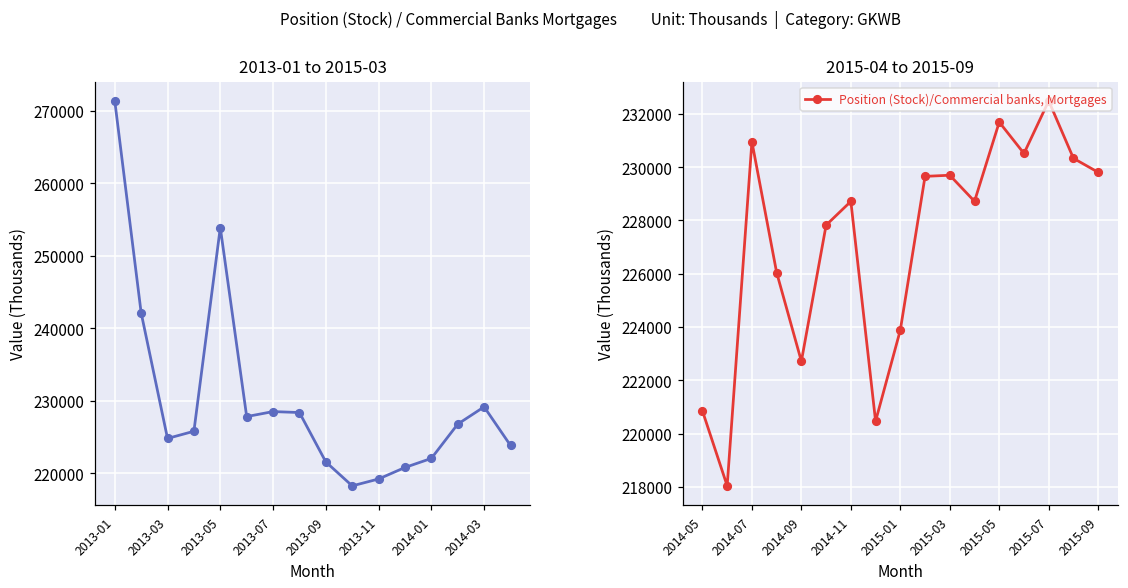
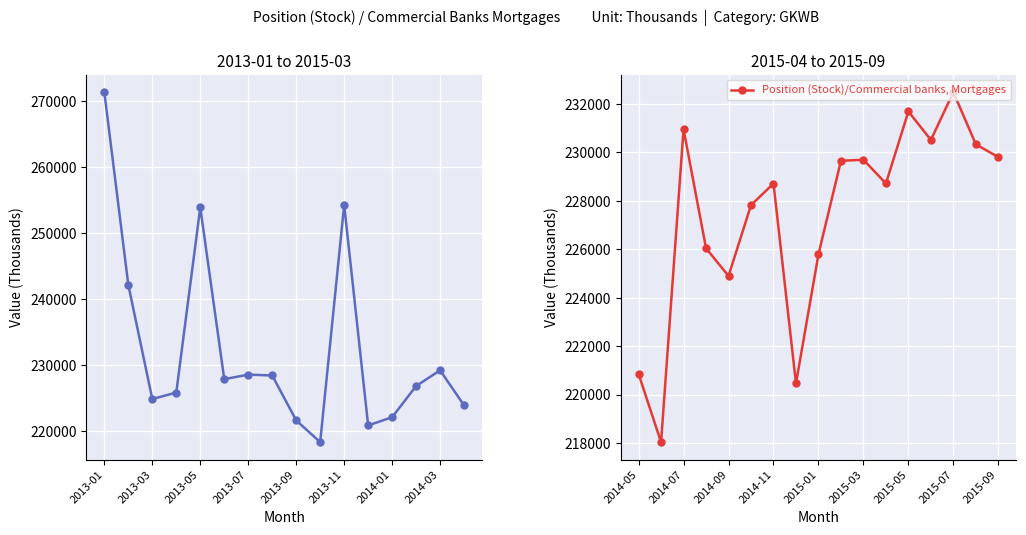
2013-01 to 2015-03, 2013-11: 219000 -> 254000
2015-04 to 2015-09, 2014-09: 222700 -> 224900
2015-04 to 2015-09, 2015-01: 223900 -> 225800
